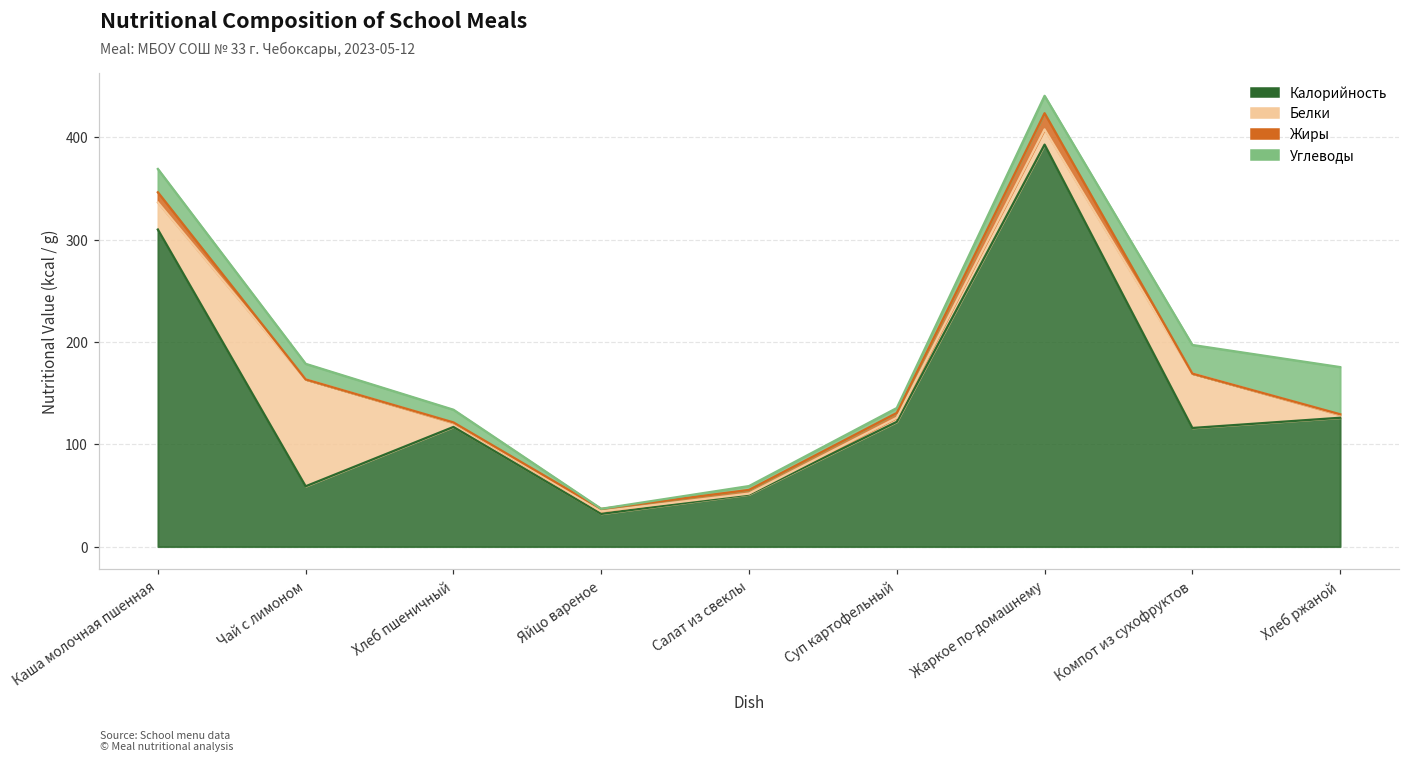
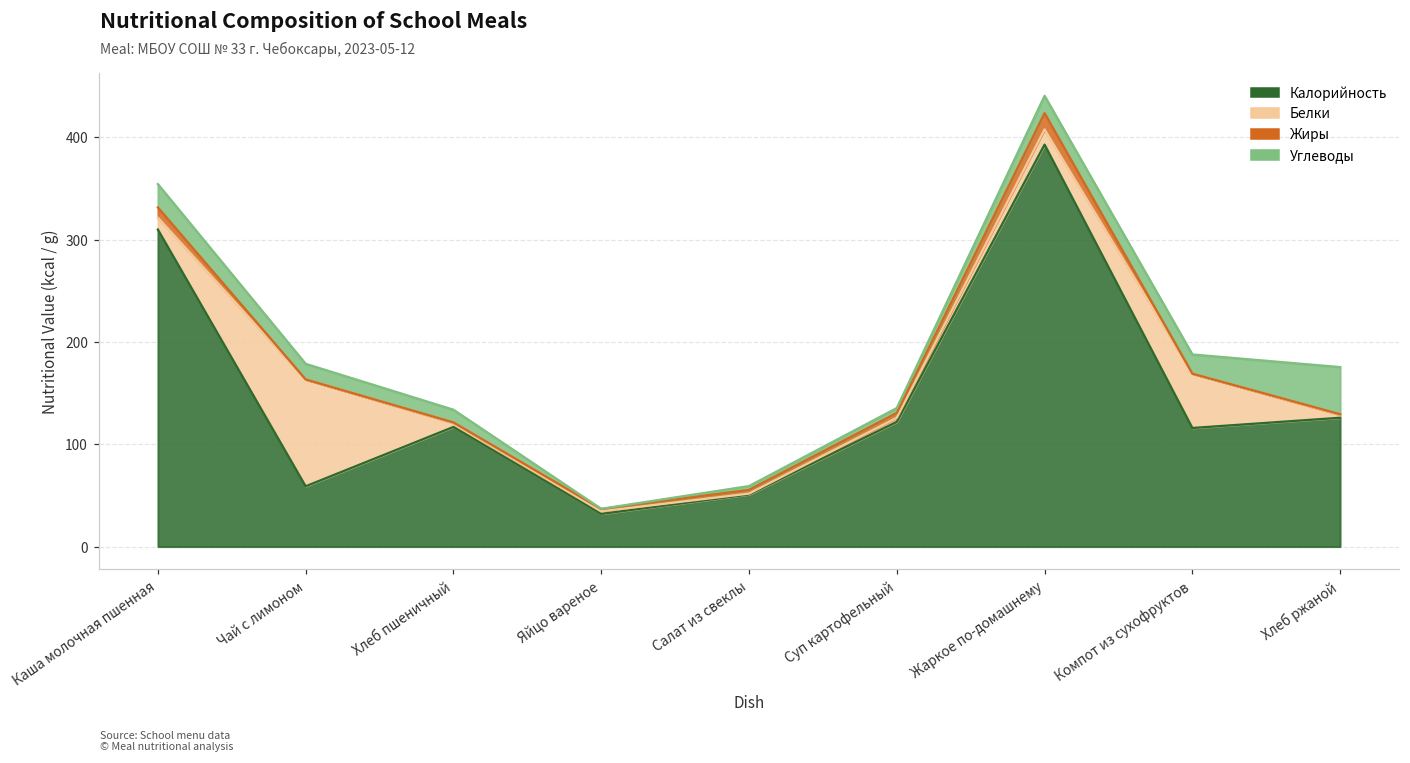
Белки, Каша молочная пшенная: 30 -> 10
Углеводы, Компот из сухофруктов: 30 -> 20
